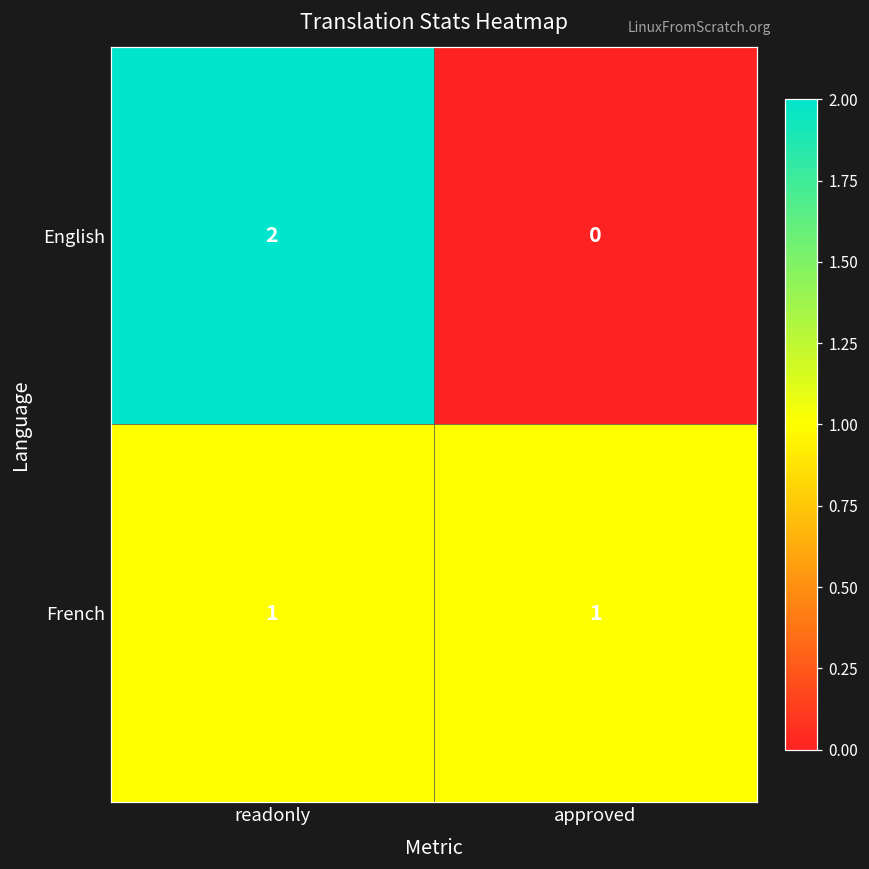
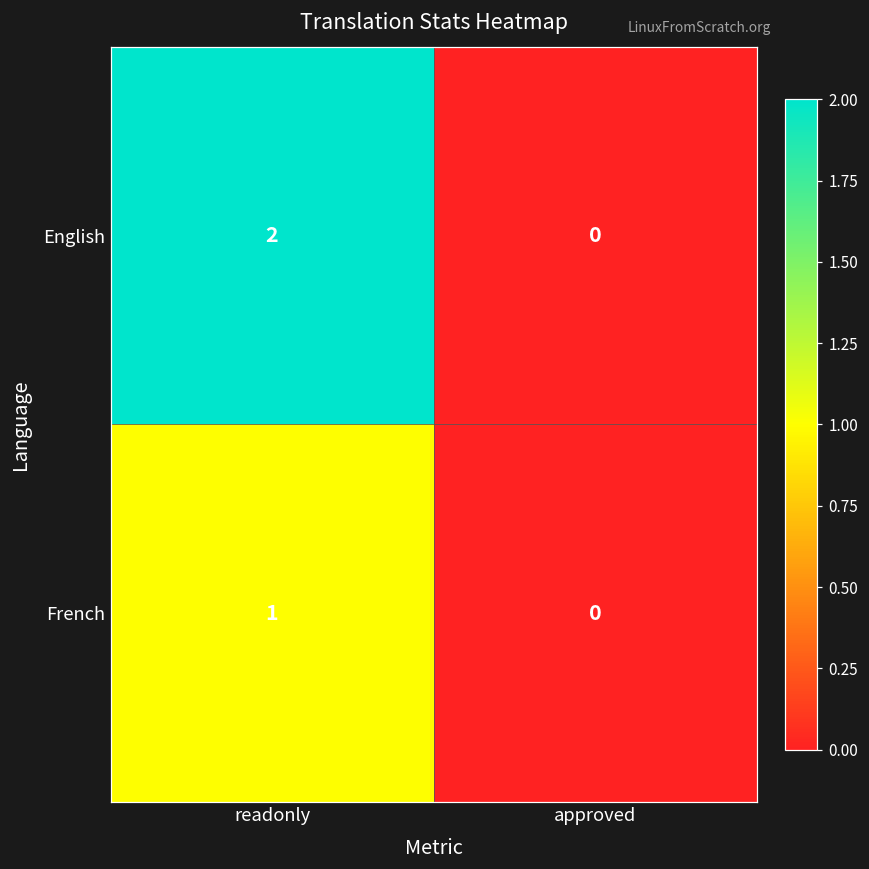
French, approved: 1 -> 0
